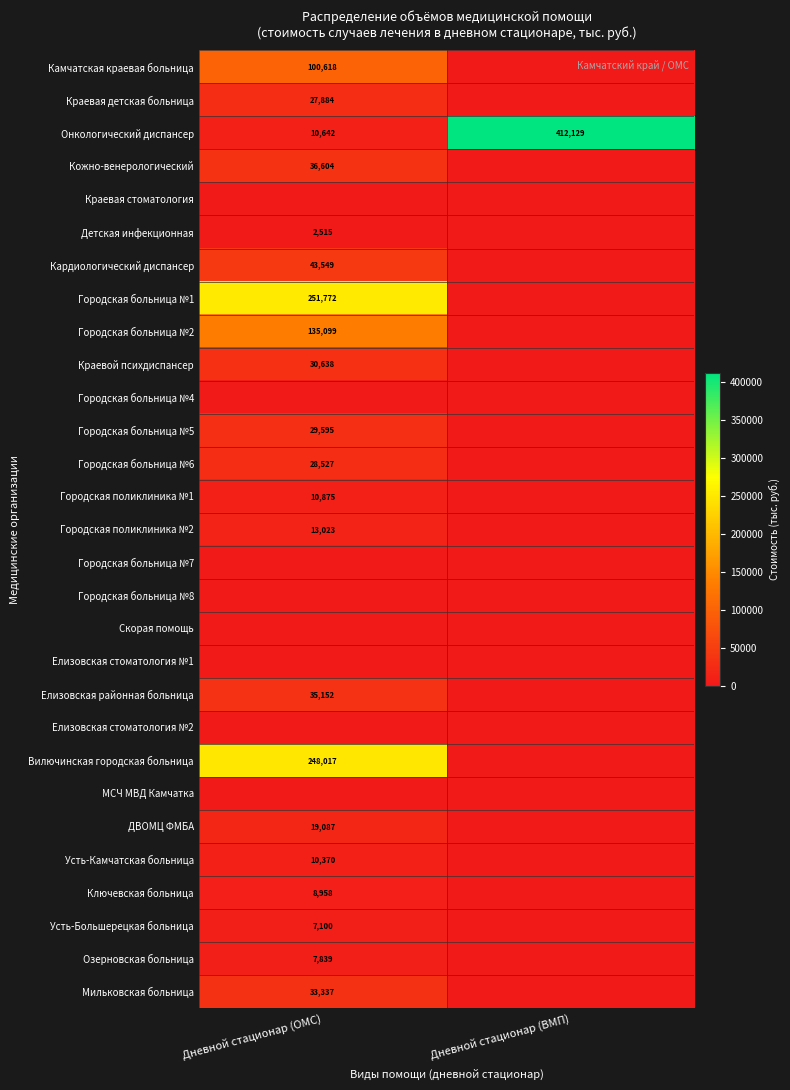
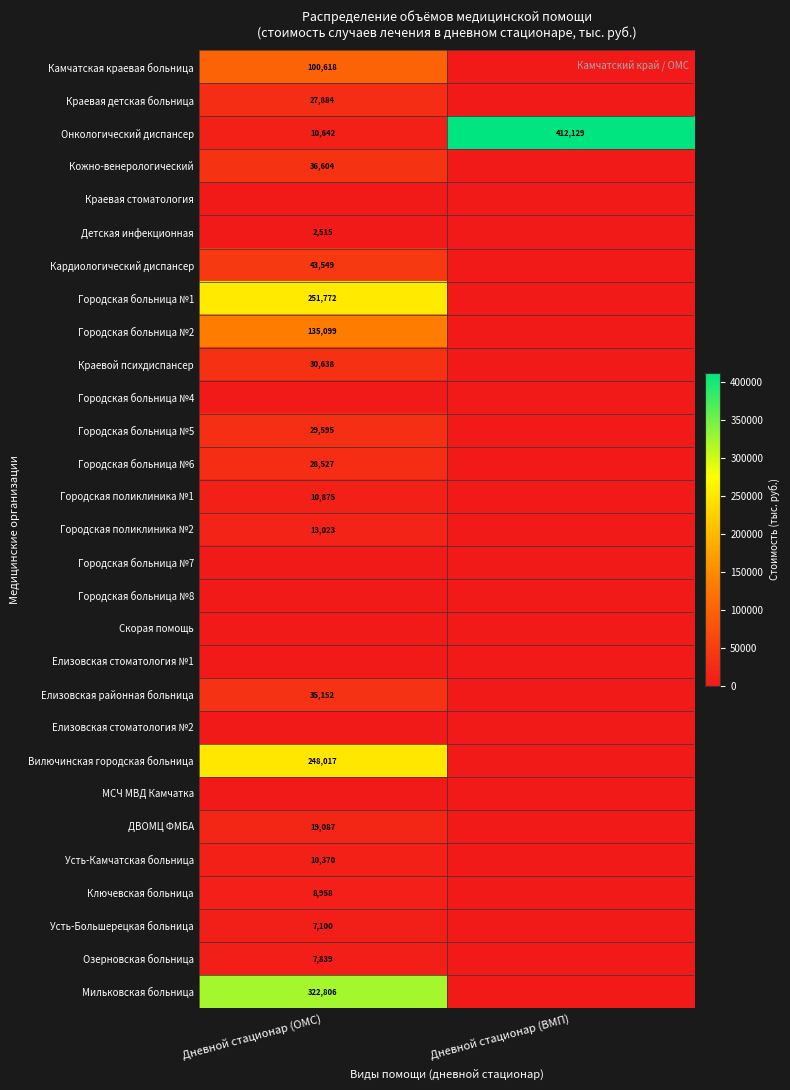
Мильковская больница, Дневной стационар (ОМС): 33,337 -> 322,806
